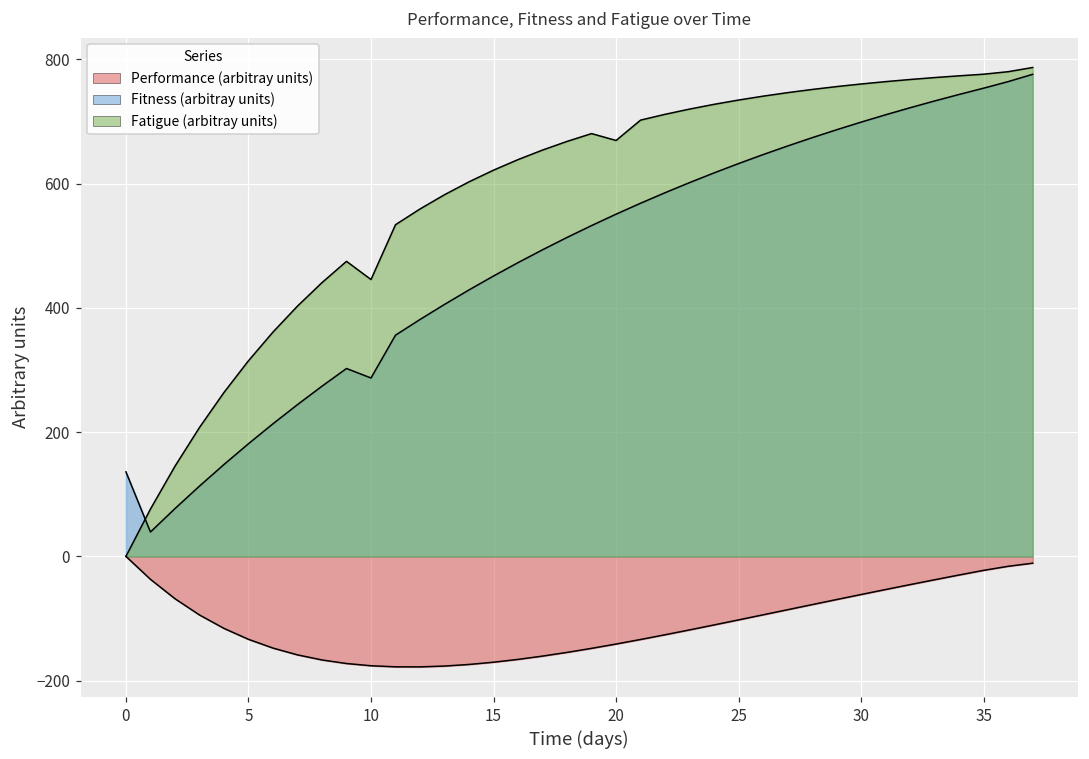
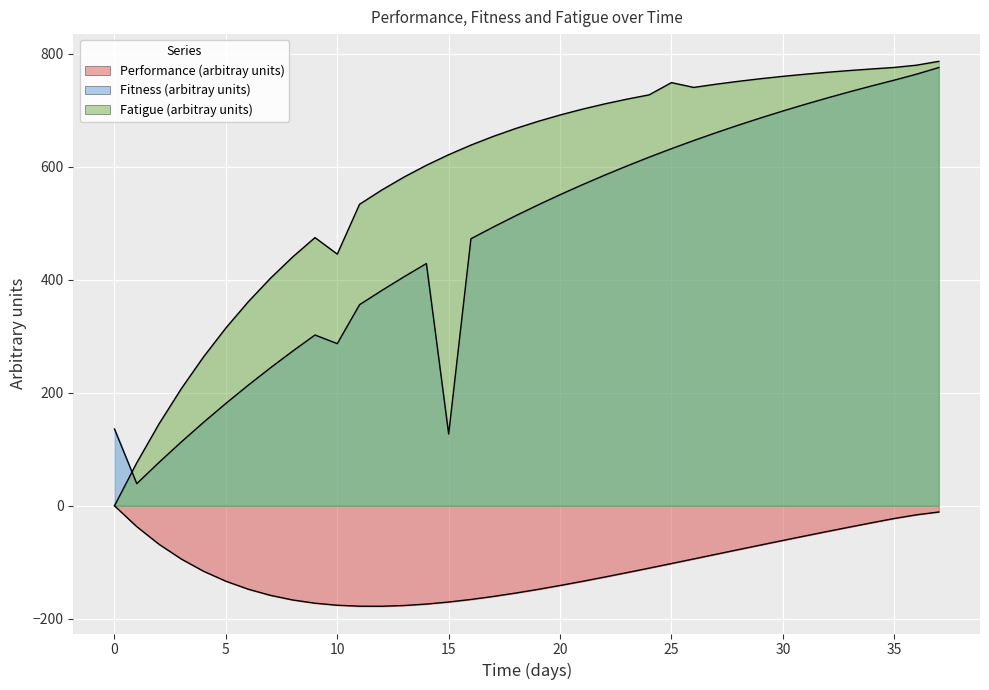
Fitness (arbitray units), 15: 450 -> 130
Fatigue (arbitray units), 20: 670 -> 690
Fatigue (arbitray units), 25: 730 -> 750
